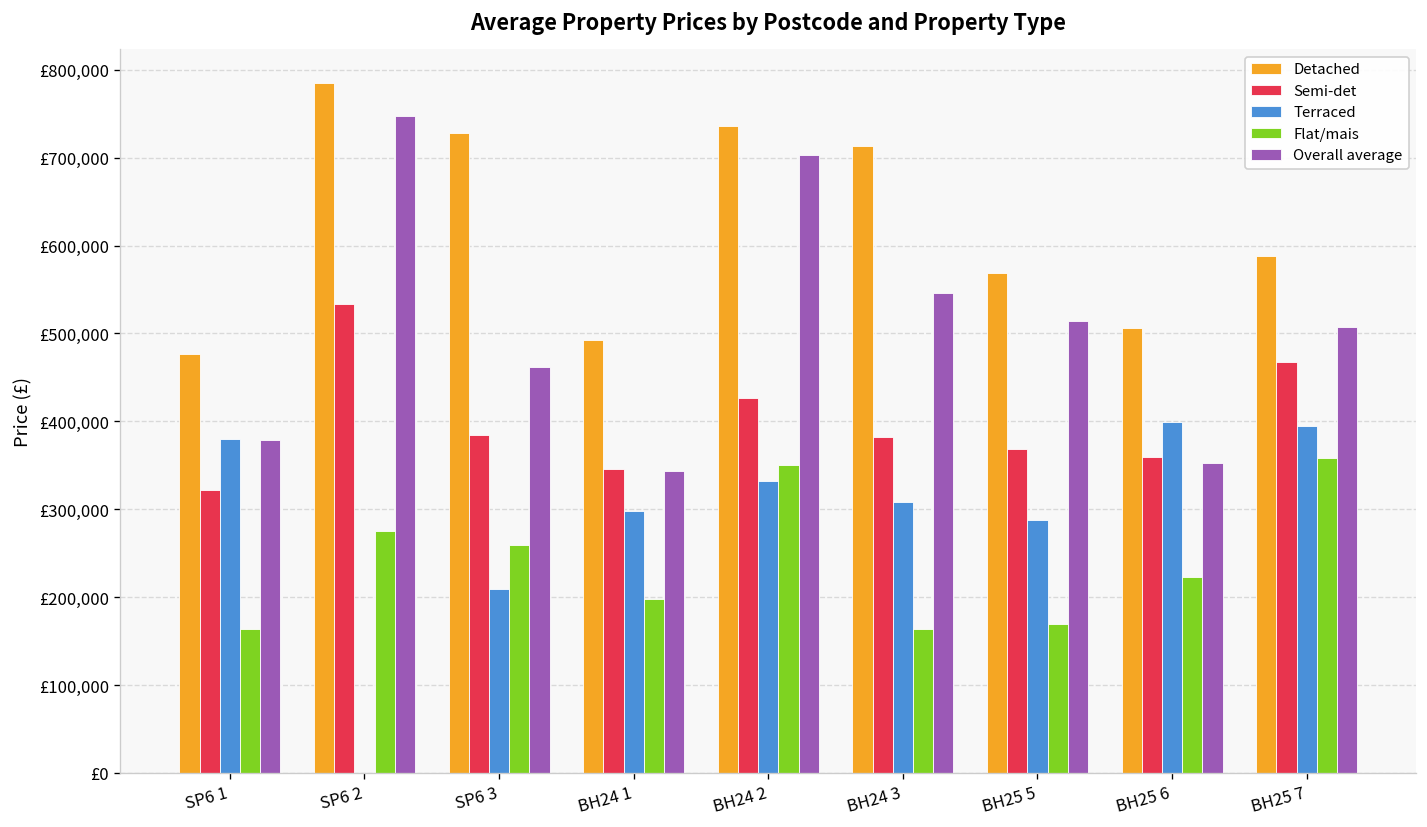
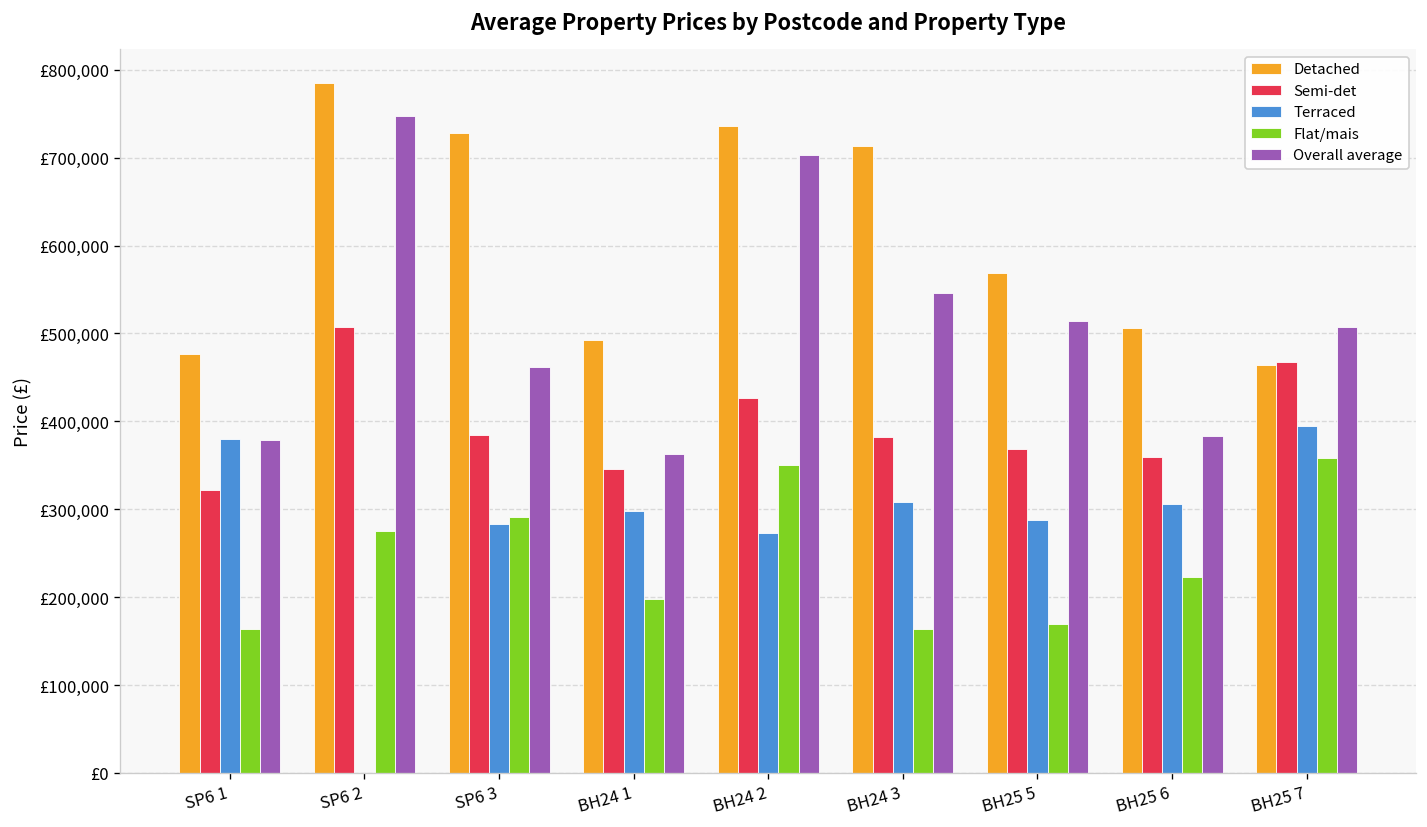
Semi-det, SP6 2: £530,000 -> £510,000
Terraced, SP6 3: £210,000 -> £280,000
Flat/mais, SP6 3: £260,000 -> £290,000
Overall average, BH24 1: £340,000 -> £360,000
Terraced, BH24 2: £330,000 -> £270,000
Terraced, BH25 6: £400,000 -> £310,000
Overall average, BH25 6: £350,000 -> £380,000
Detached, BH25 7: £590,000 -> £460,000
